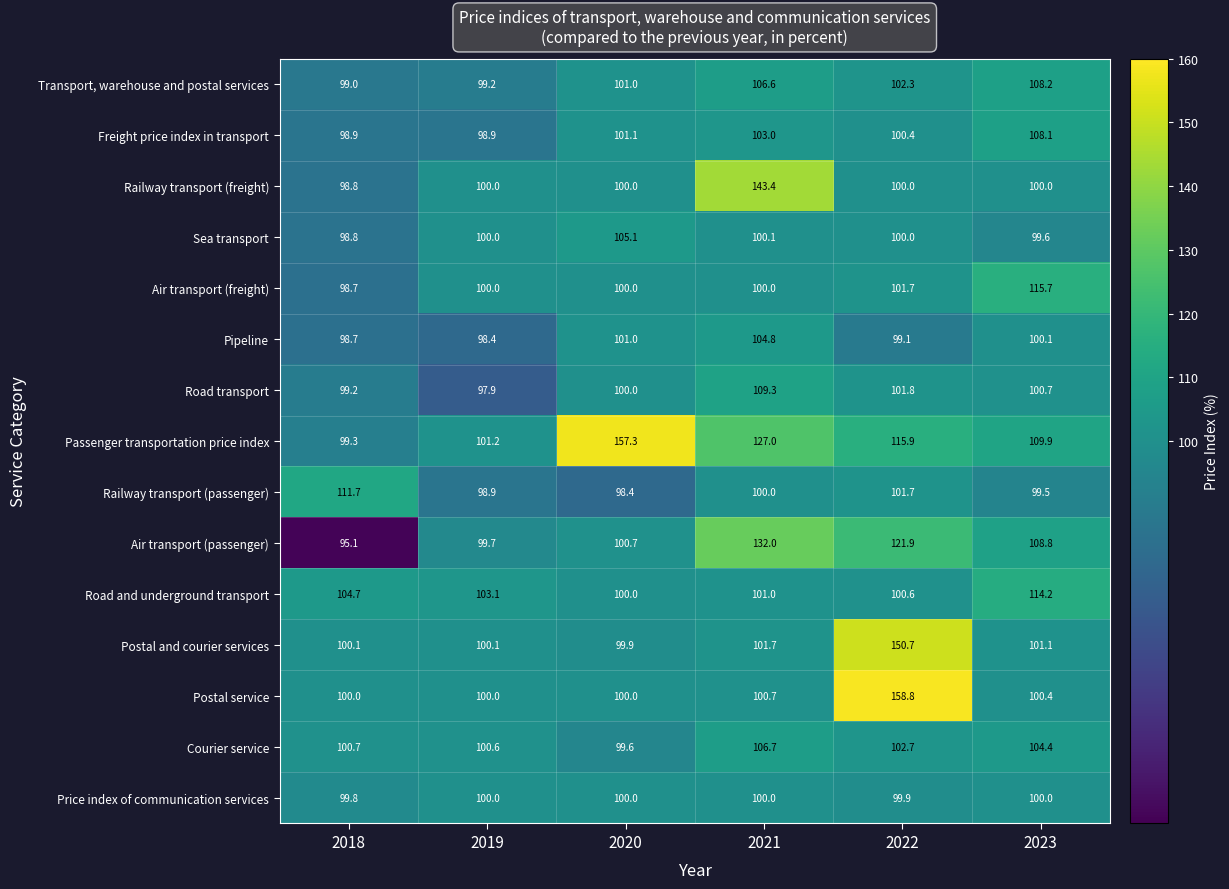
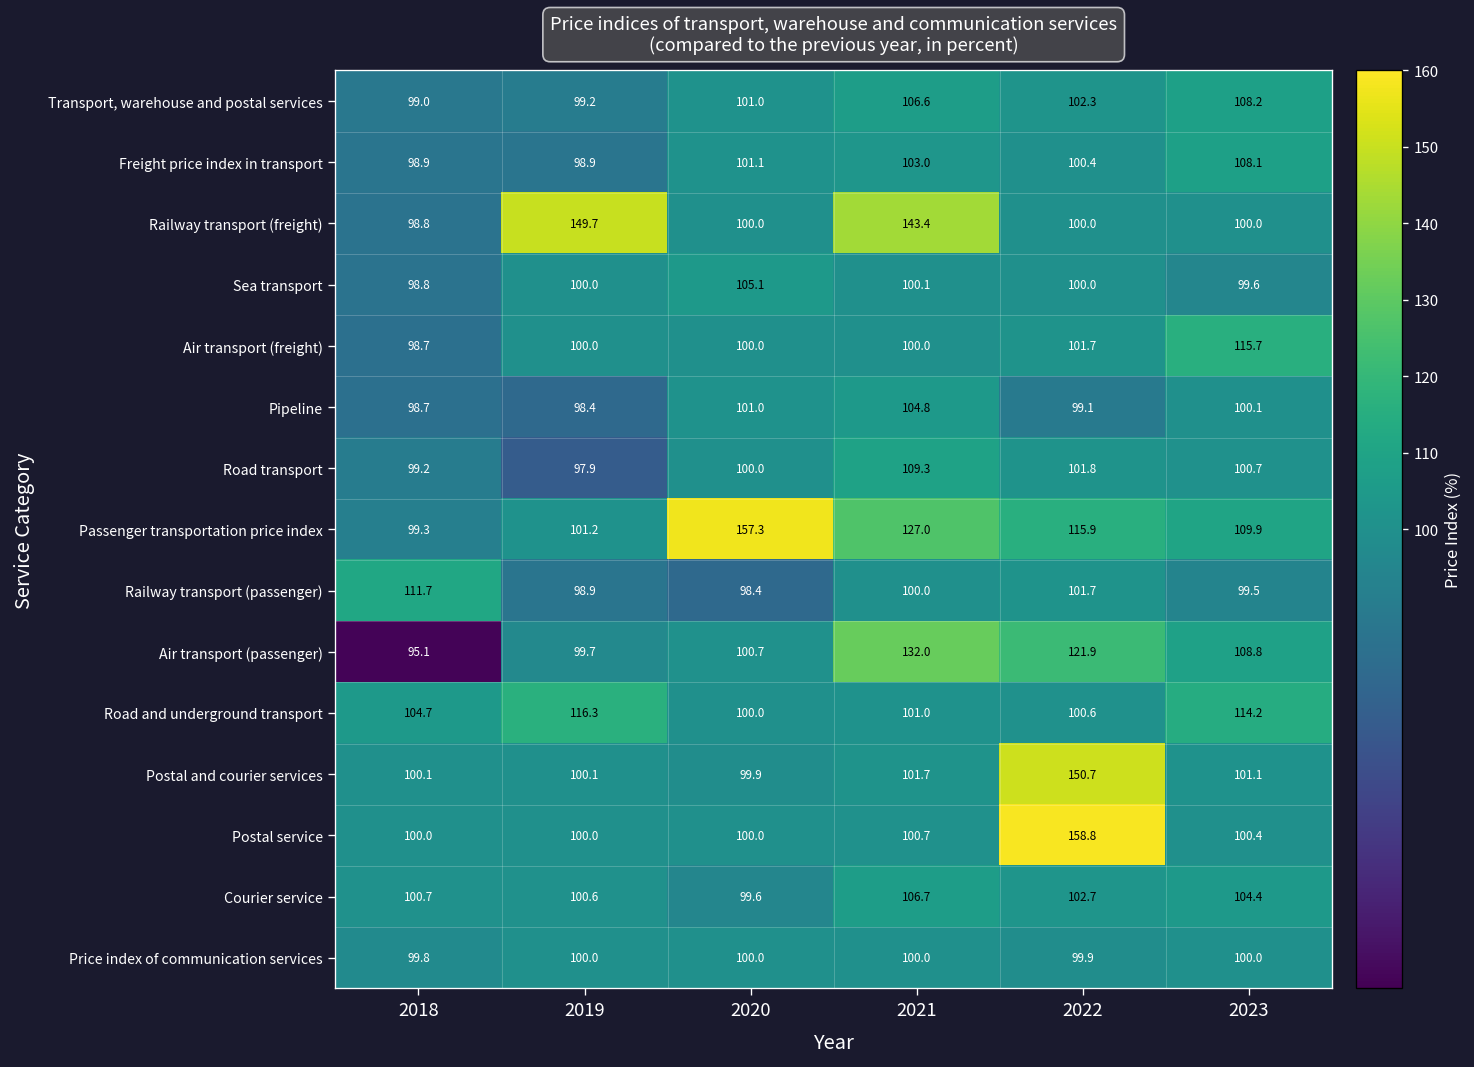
Railway transport (freight), 2019: 100.0 -> 149.7
Road and underground transport, 2019: 103.1 -> 116.3
